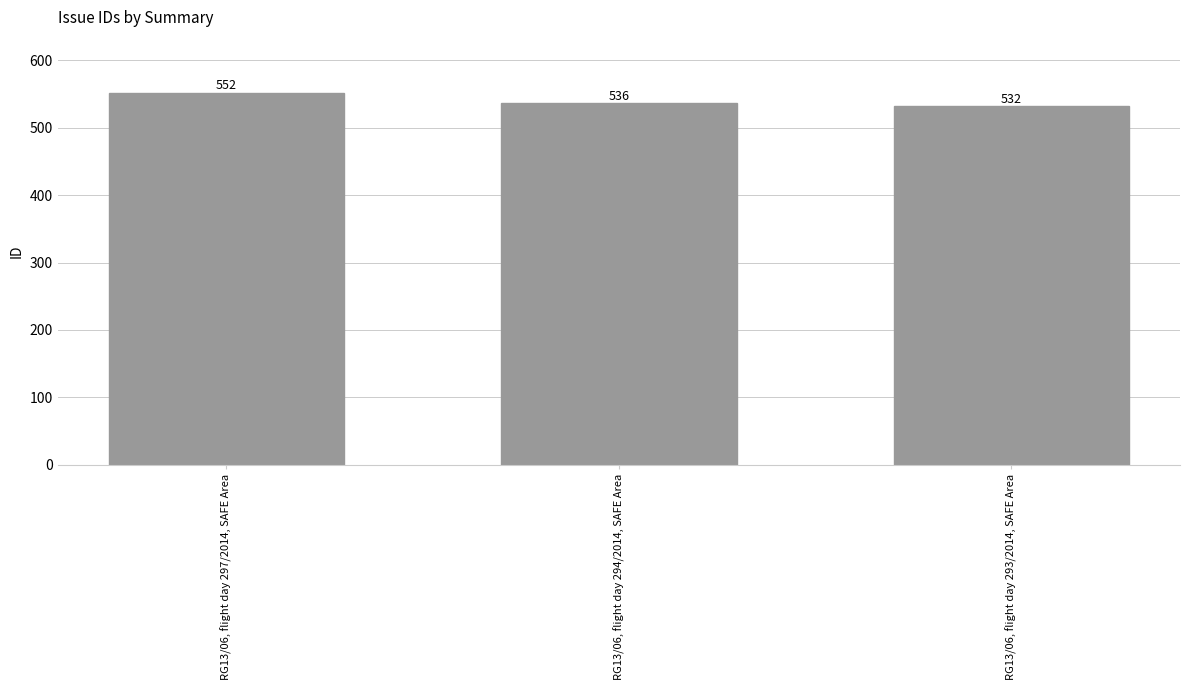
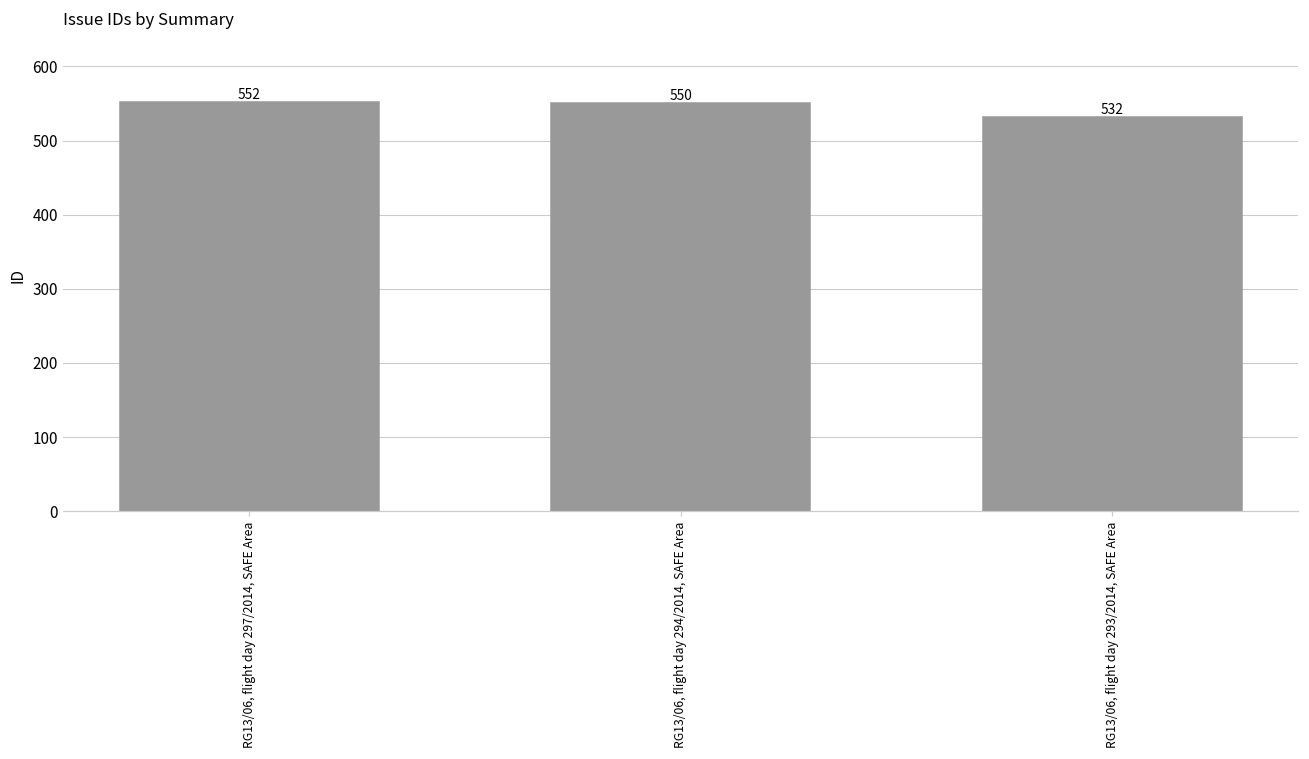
RG13/06, flight day 294/2014, SAFE Area: 536 -> 550
